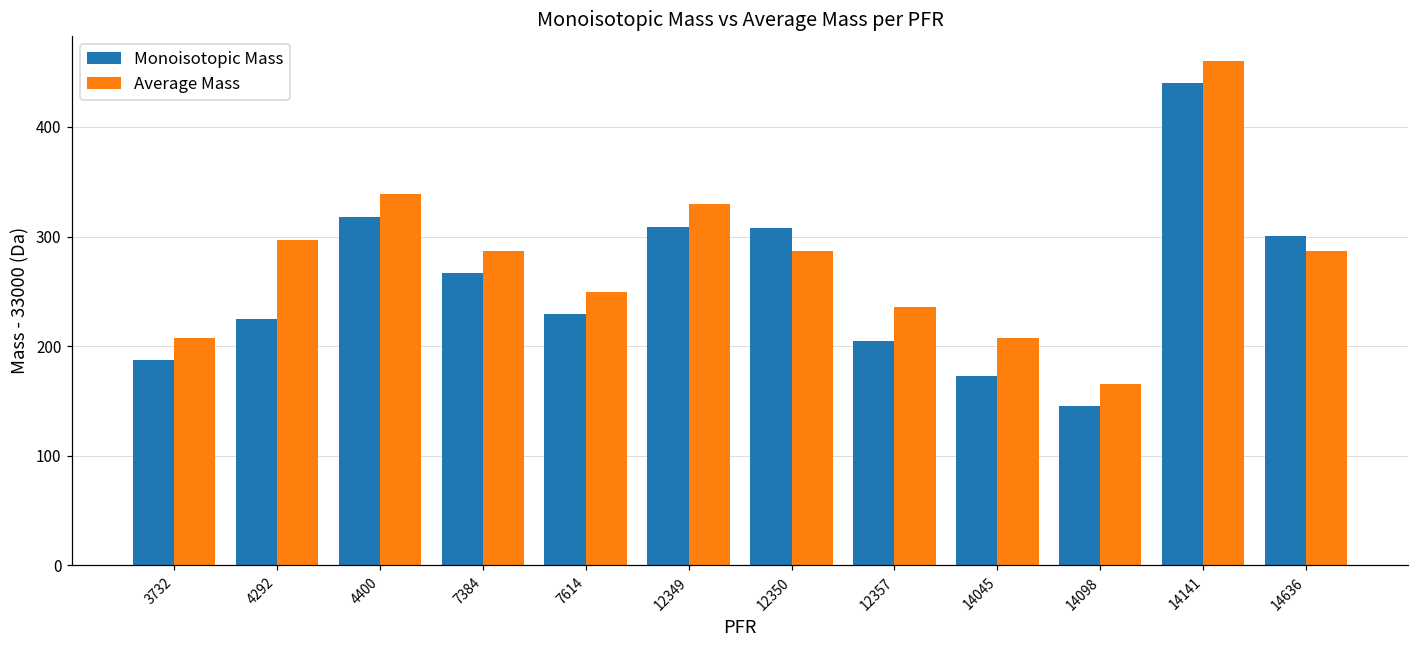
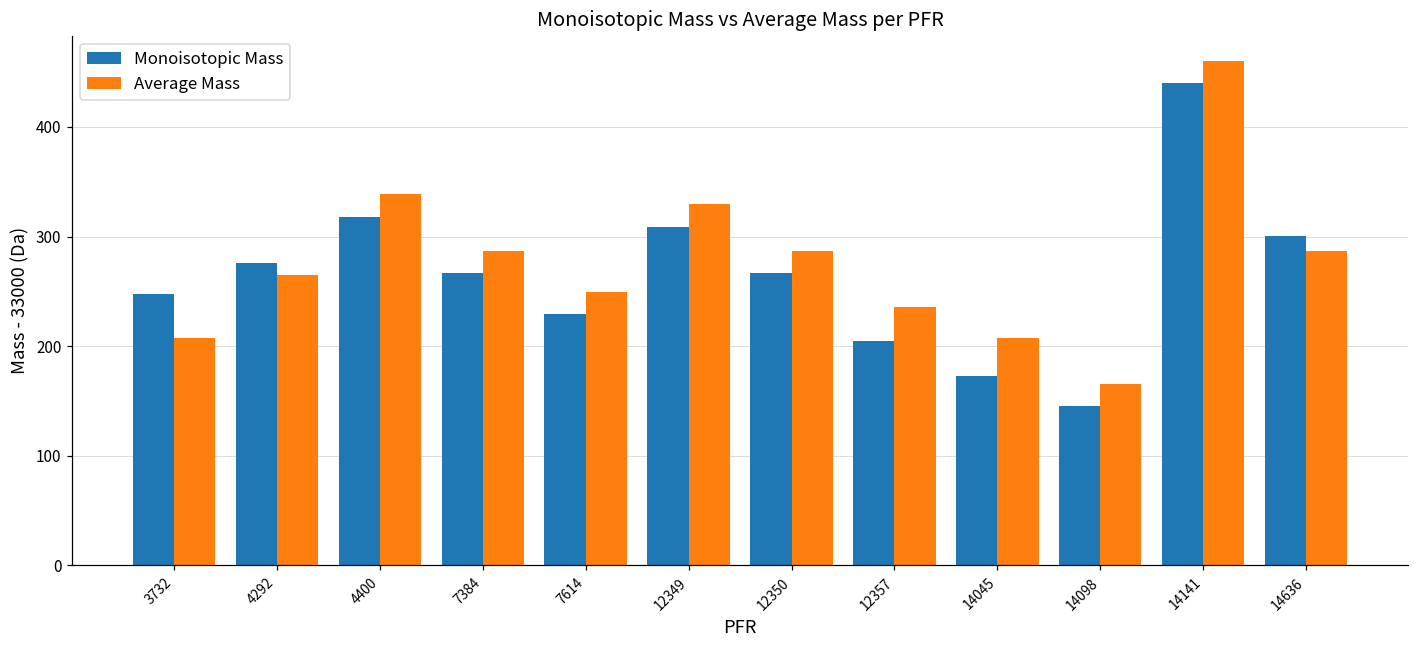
Monoisotopic Mass, 3732: 190 -> 250
Monoisotopic Mass, 4292: 220 -> 280
Average Mass, 4292: 300 -> 270
Monoisotopic Mass, 12350: 310 -> 270
